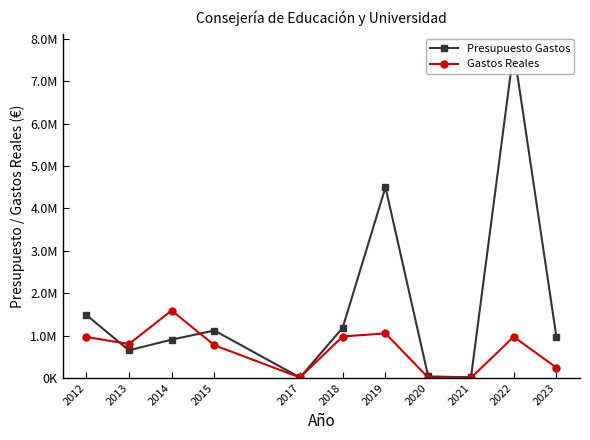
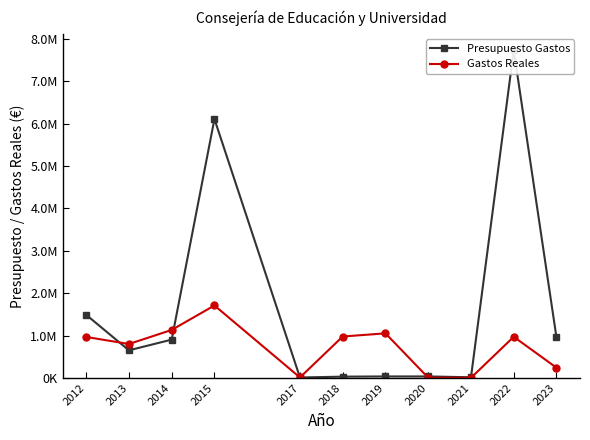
Gastos Reales, 2014: 1600000 -> 1100000
Presupuesto Gastos, 2015: 1100000 -> 6100000
Gastos Reales, 2015: 800000 -> 1700000
Presupuesto Gastos, 2018: 1200000 -> 0
Presupuesto Gastos, 2019: 4500000 -> 0
